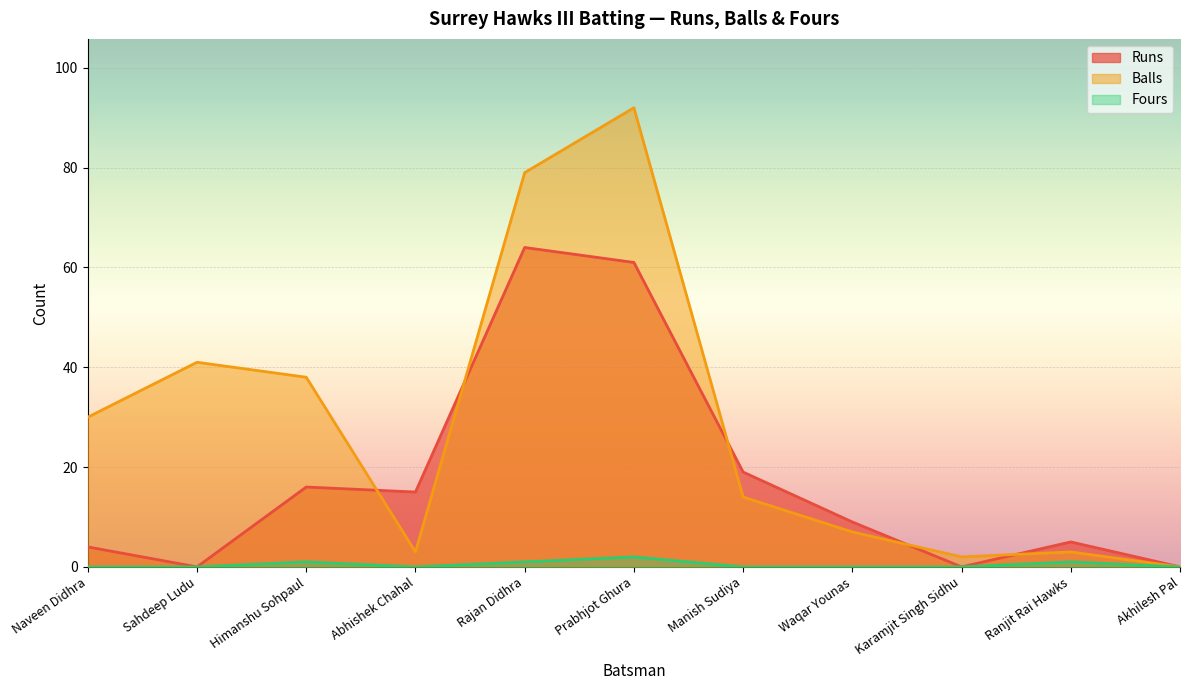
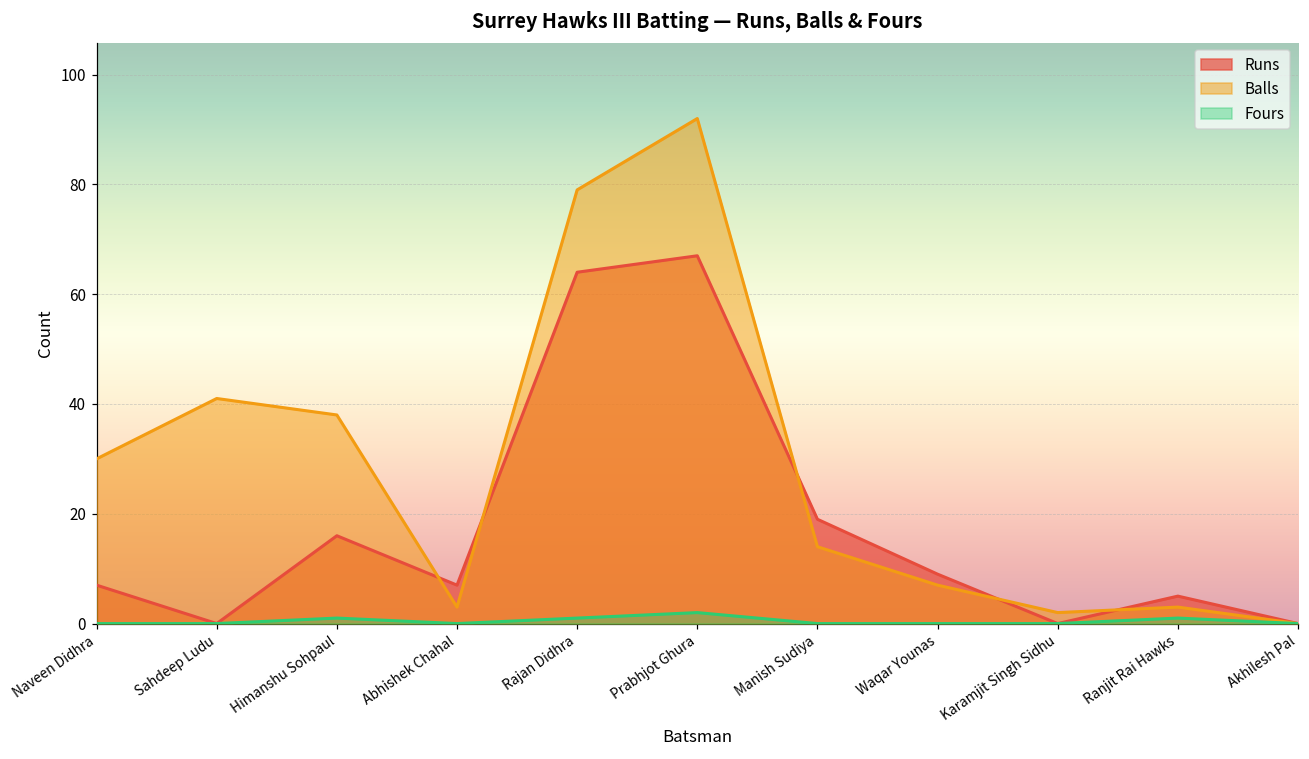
Runs, Naveen Didhra: 4 -> 7
Runs, Abhishek Chahal: 15 -> 7
Runs, Prabhjot Ghura: 61 -> 67
